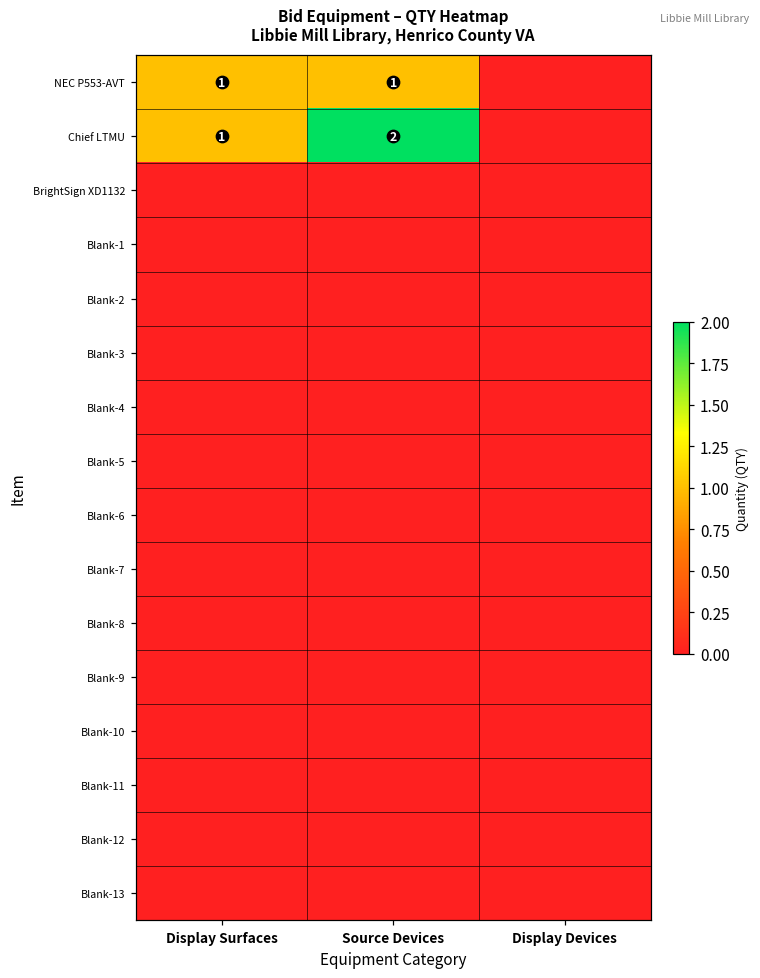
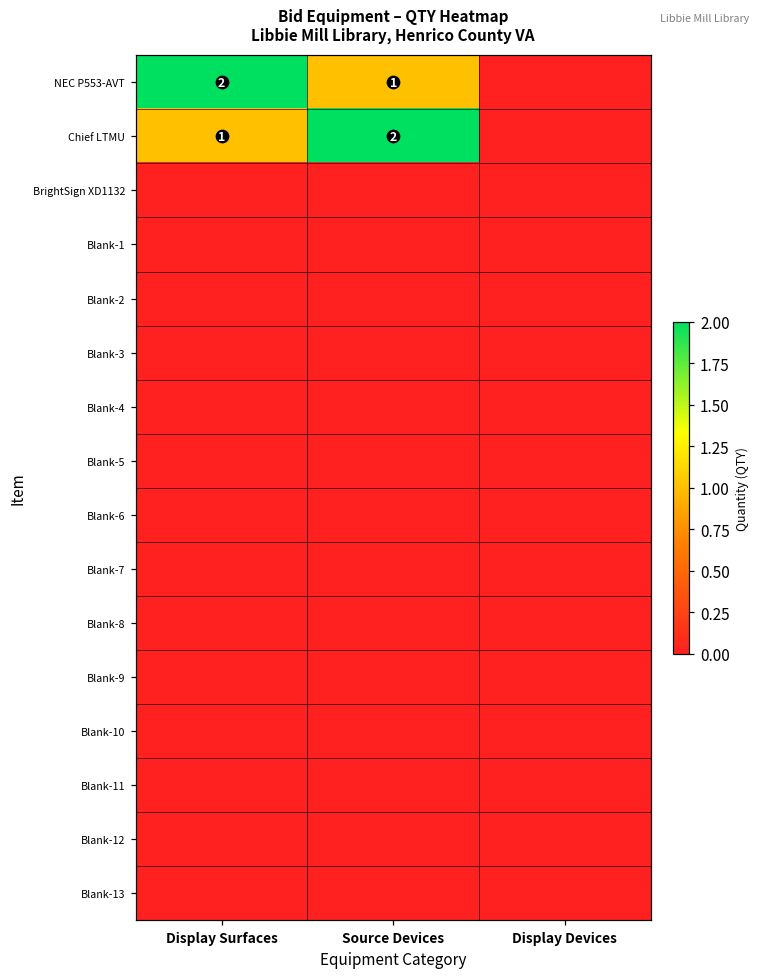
NEC P553-AVT, Display Surfaces: 1 -> 2
